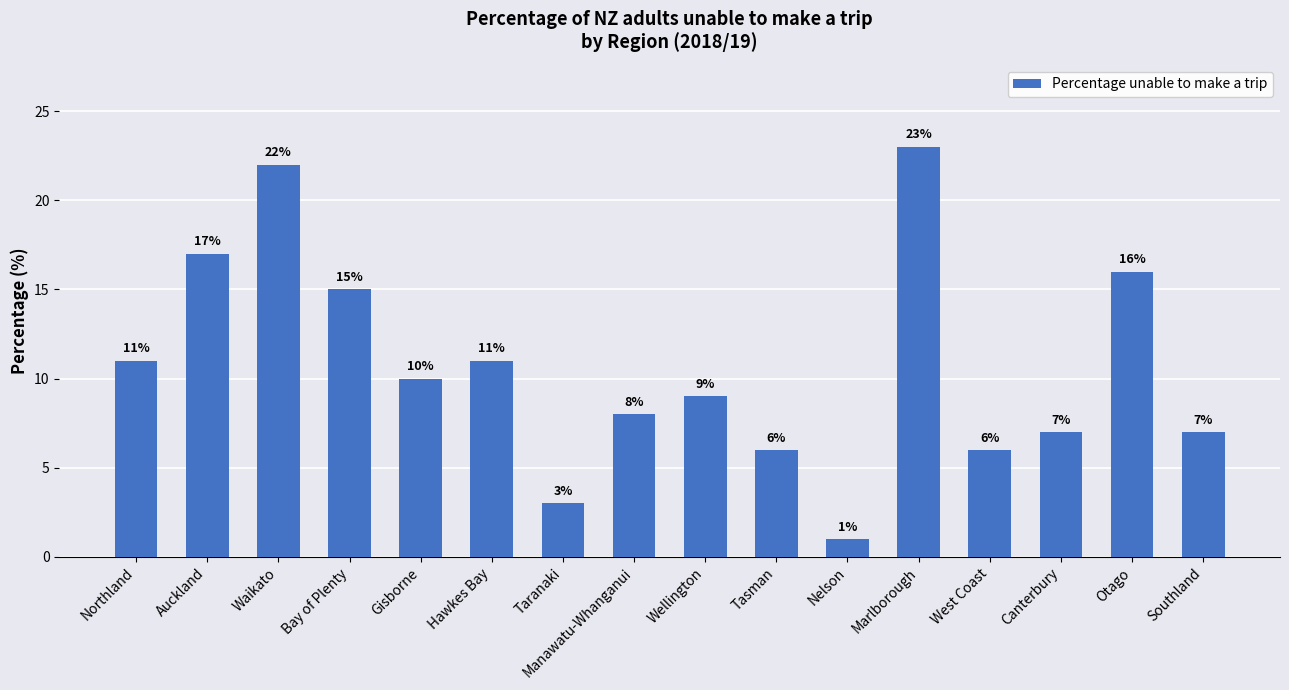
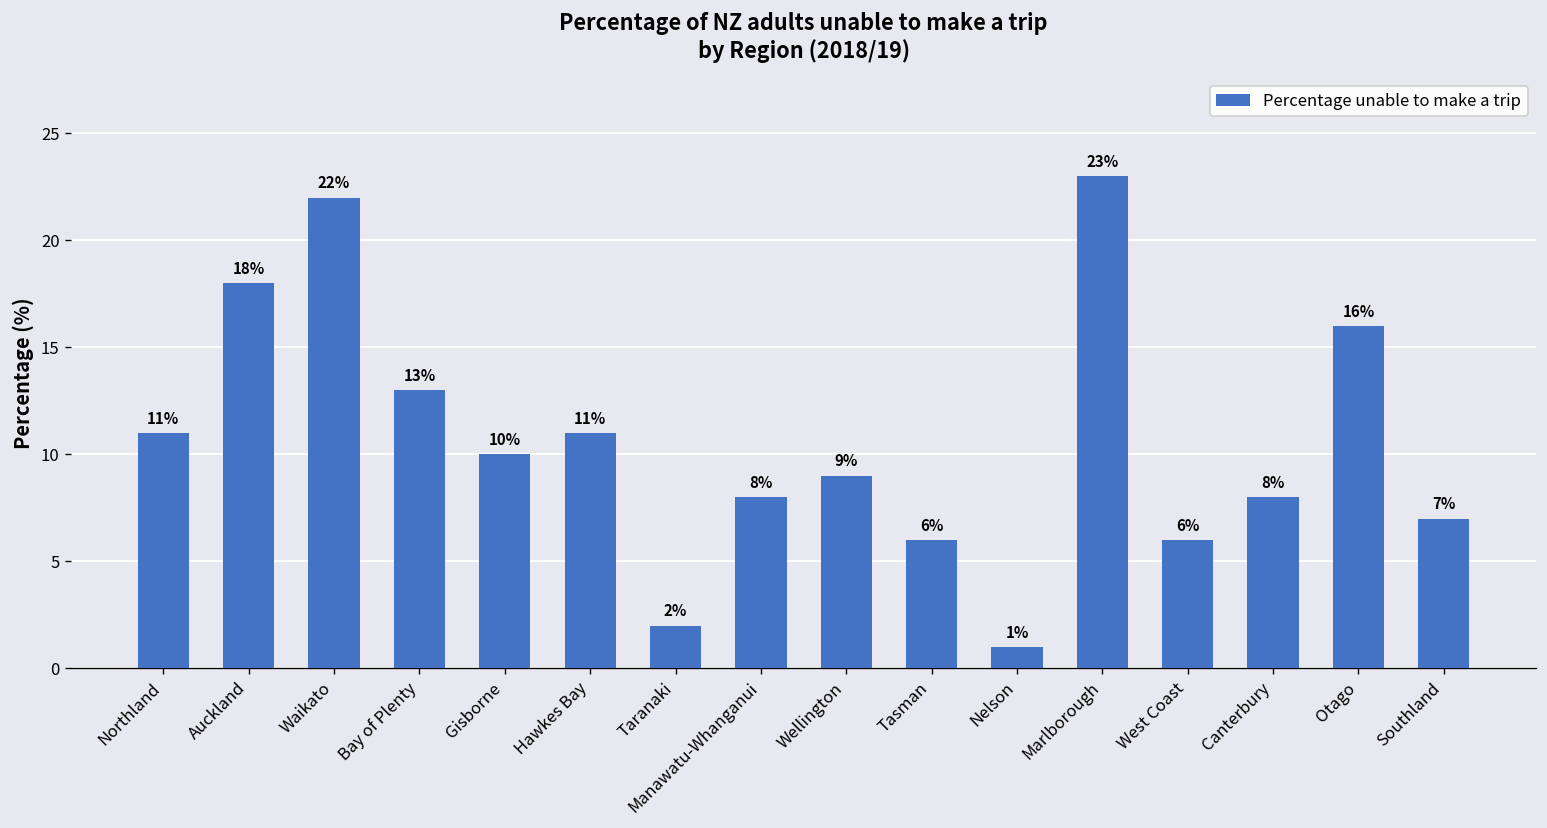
Auckland: 17% -> 18%
Bay of Plenty: 15% -> 13%
Taranaki: 3% -> 2%
Canterbury: 7% -> 8%
